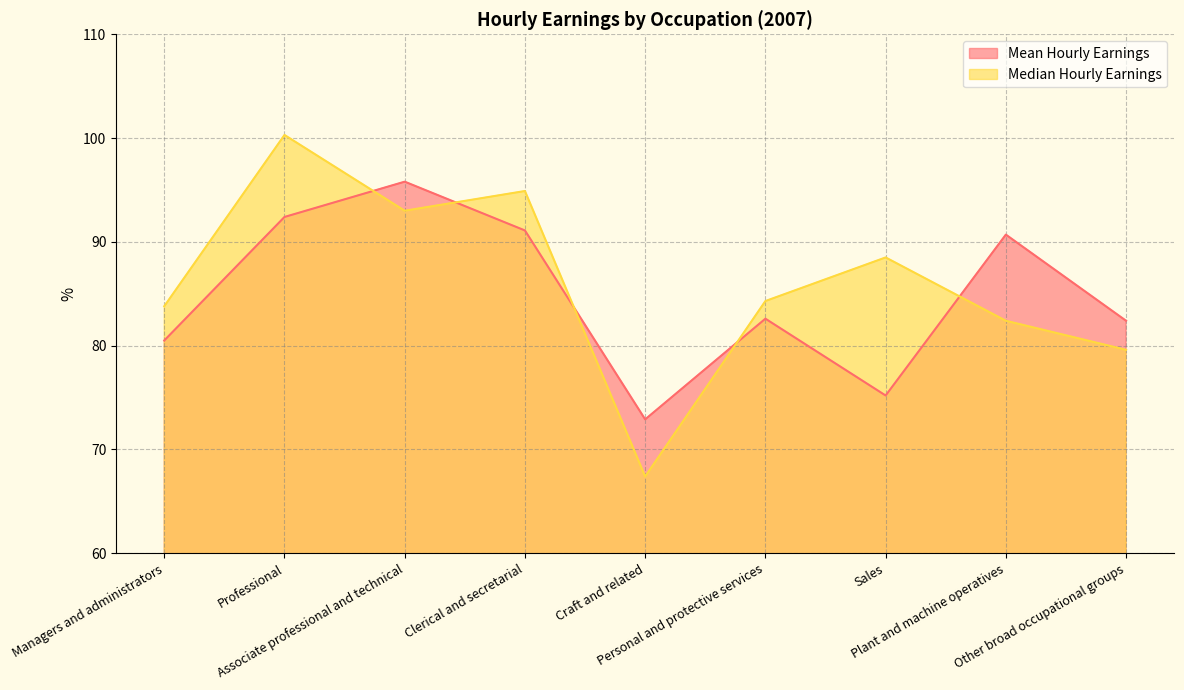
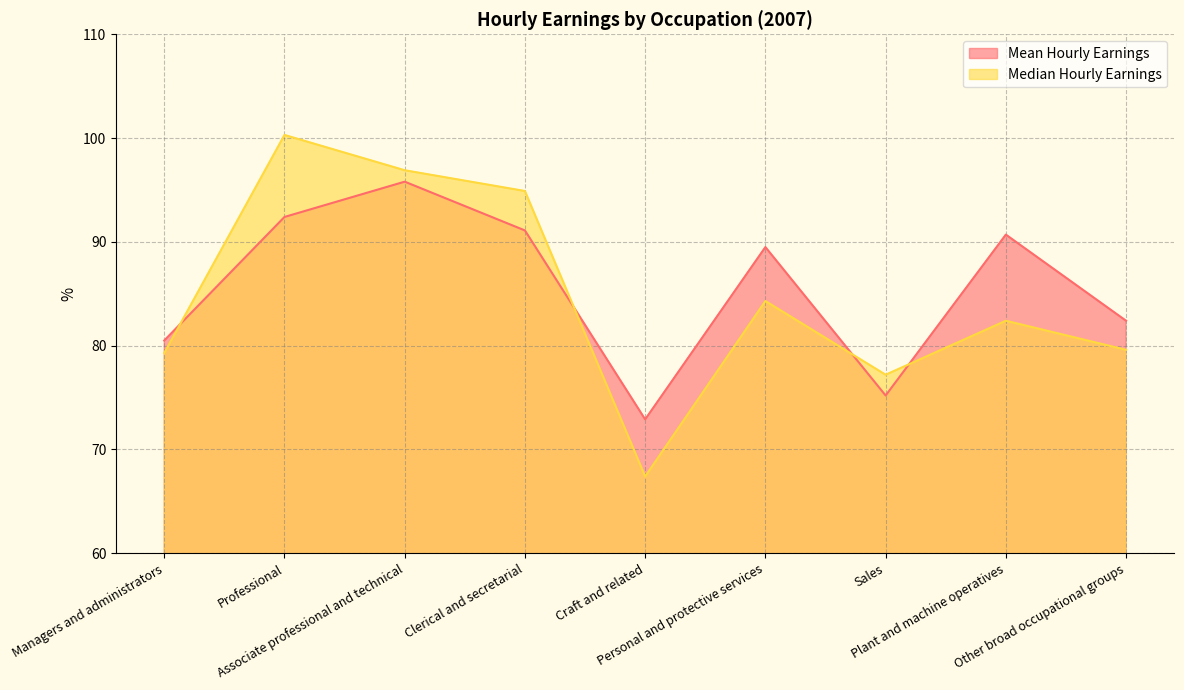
Median Hourly Earnings, Managers and administrators: 83.8 -> 79.3
Median Hourly Earnings, Associate professional and technical: 93.0 -> 96.9
Mean Hourly Earnings, Personal and protective services: 82.6 -> 89.5
Median Hourly Earnings, Sales: 88.5 -> 77.2
